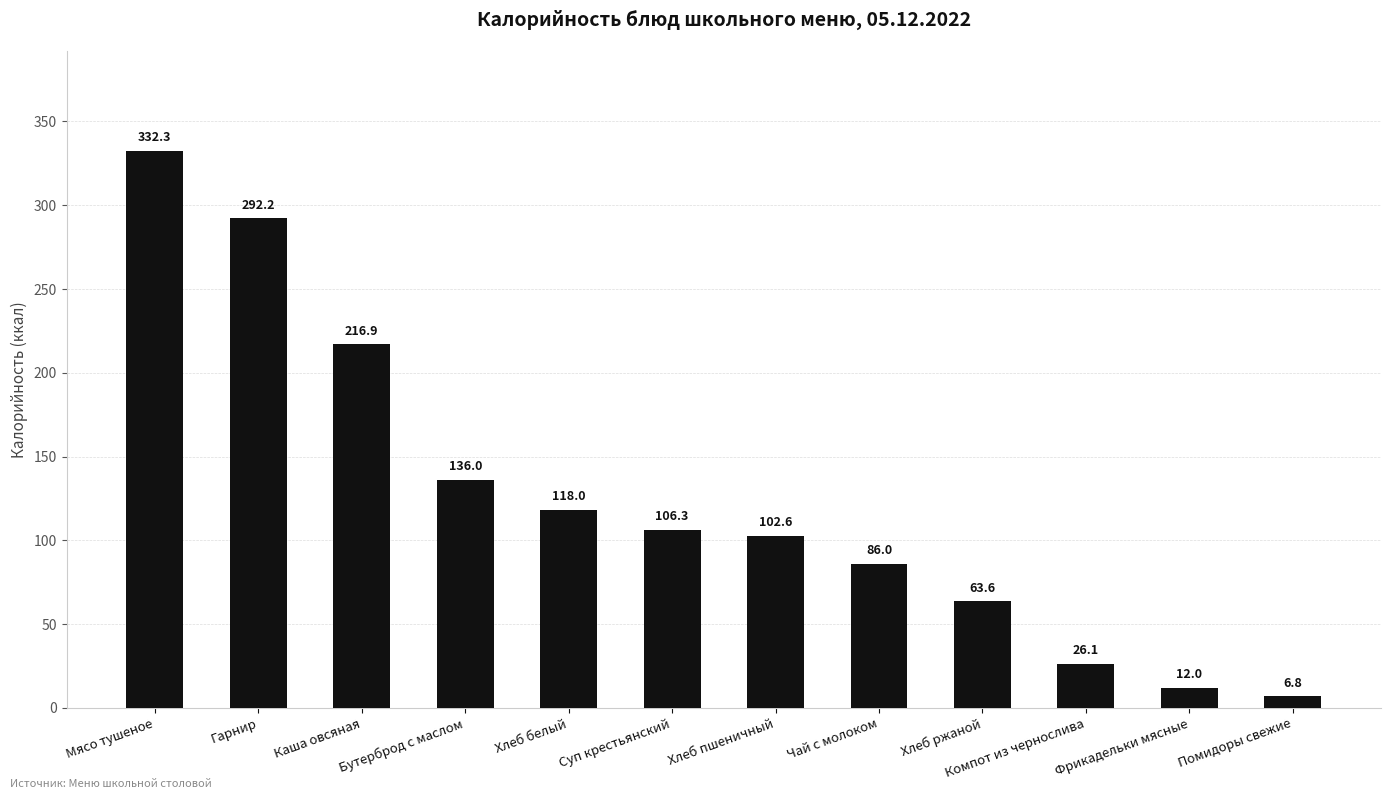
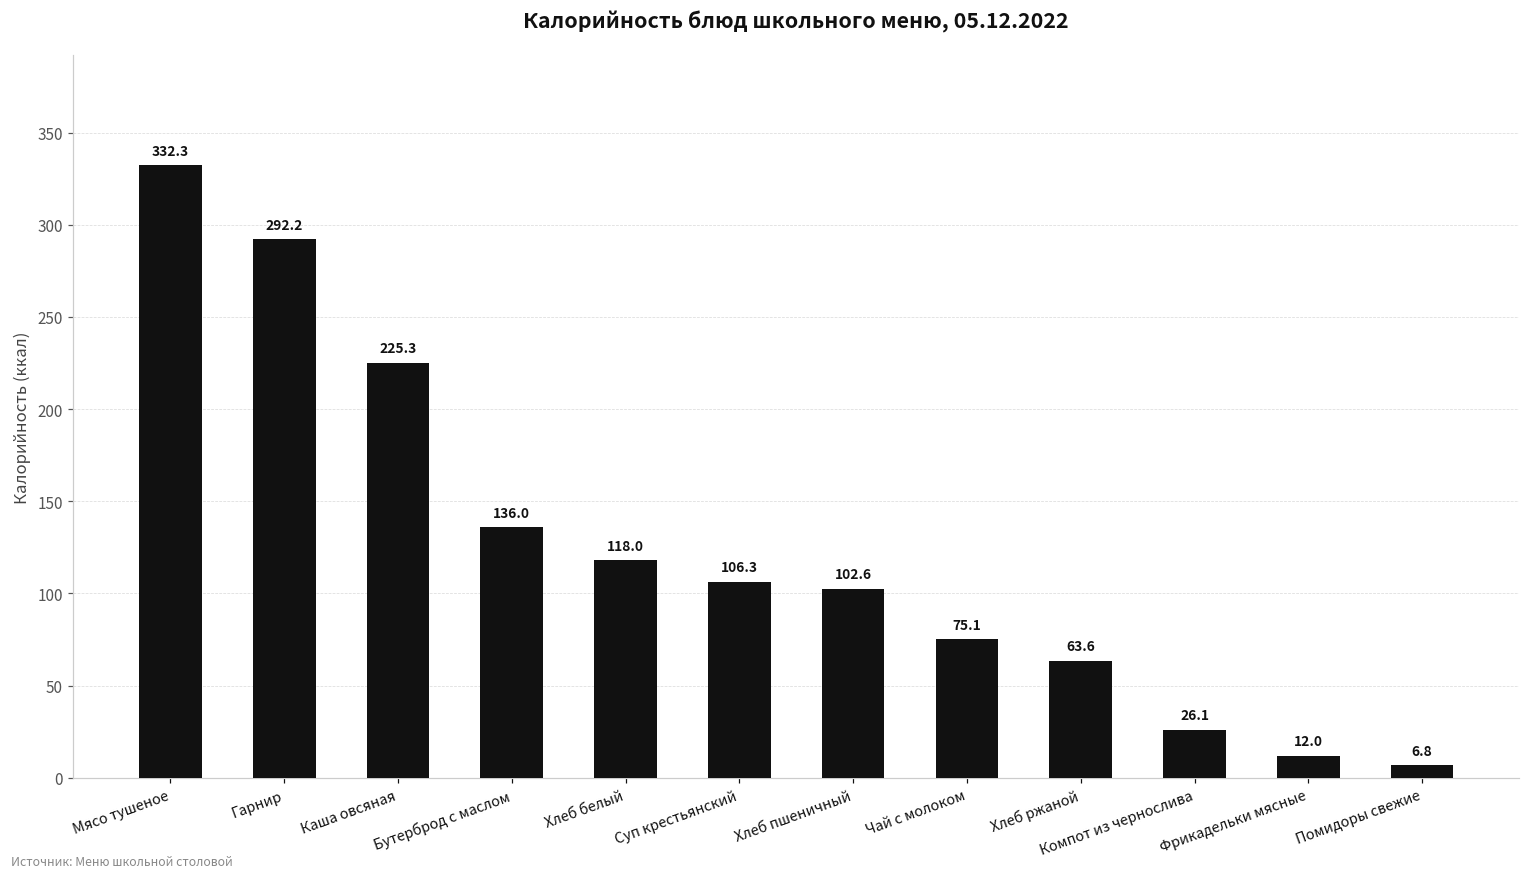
Каша овсяная: 216.9 -> 225.3
Чай с молоком: 86.0 -> 75.1
